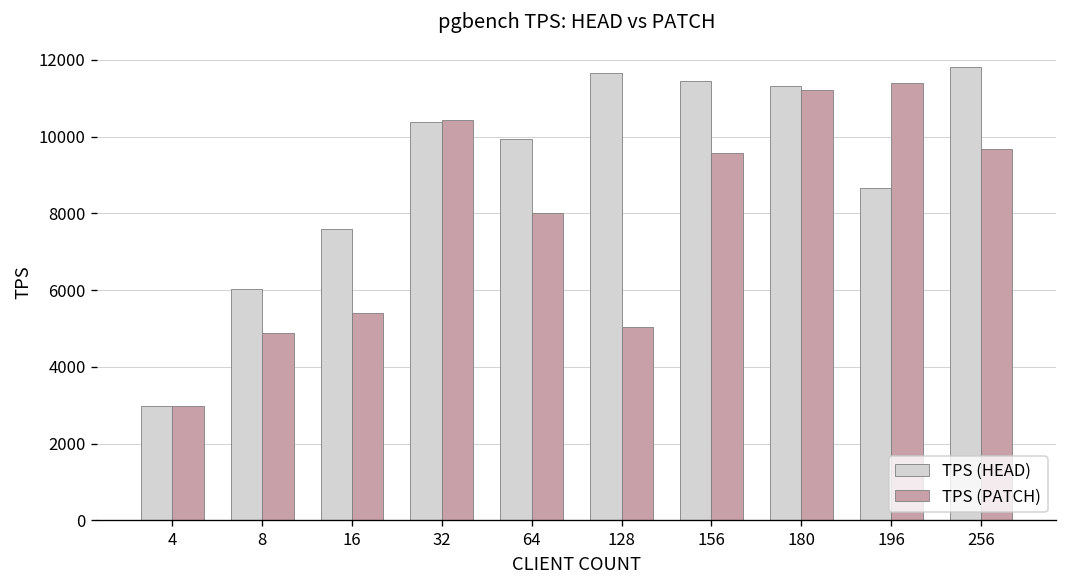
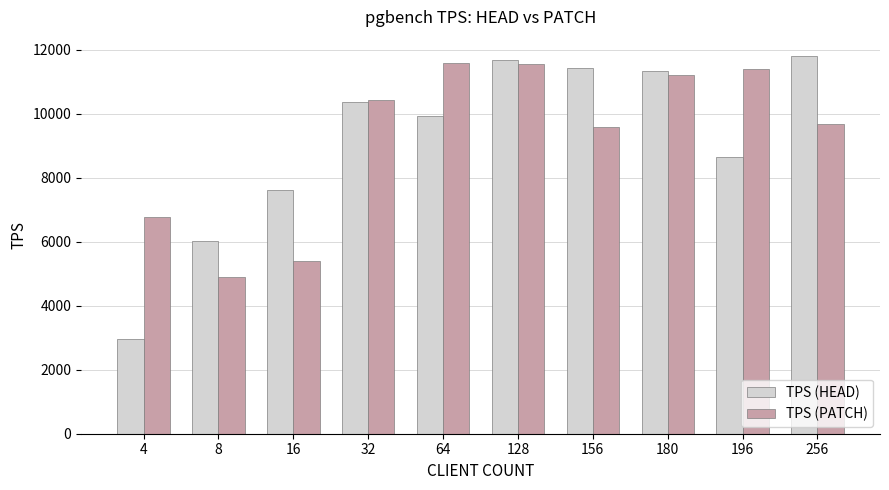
TPS (PATCH), 4: 3000 -> 6800
TPS (PATCH), 64: 8000 -> 11600
TPS (PATCH), 128: 5000 -> 11600
